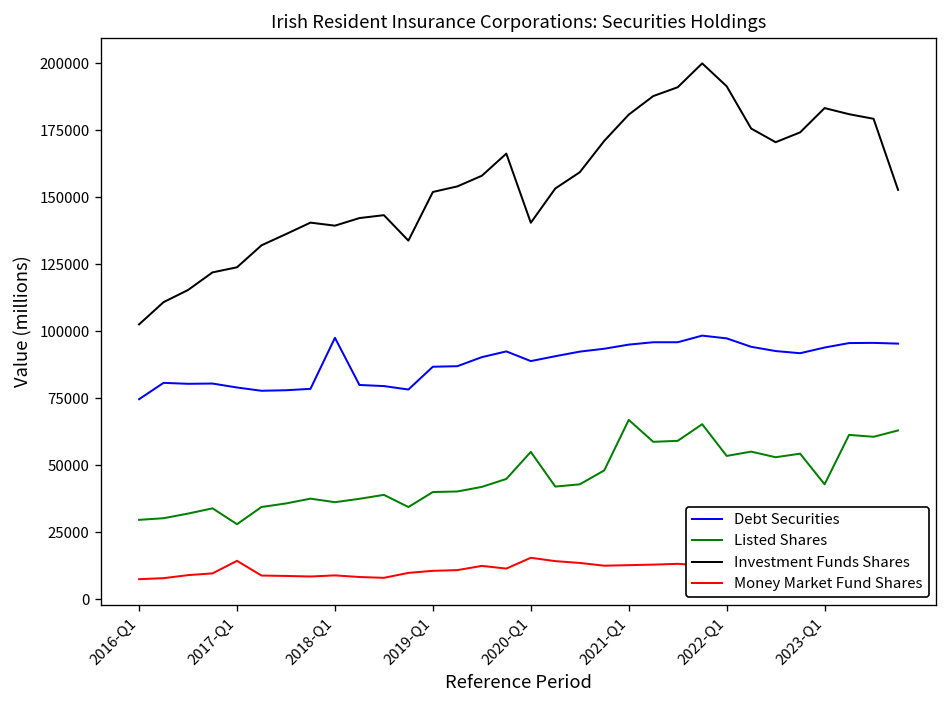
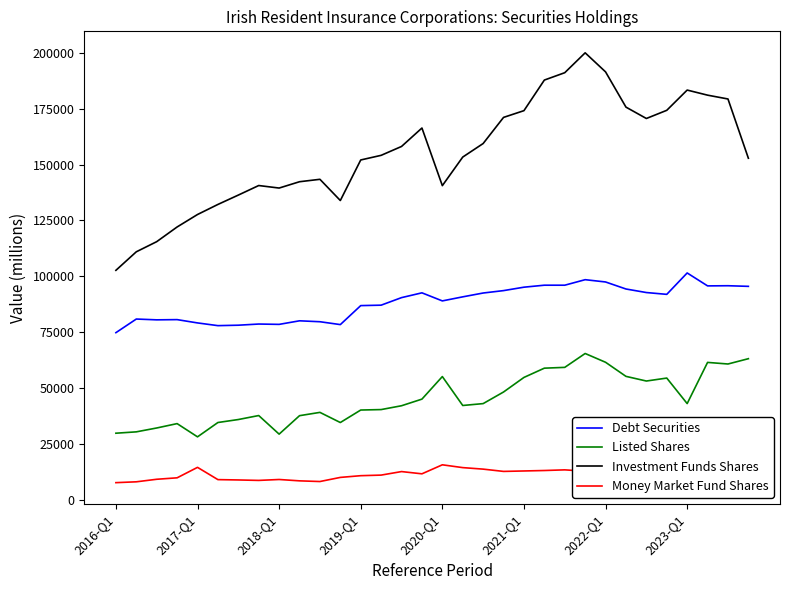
Investment Funds Shares, 2017-Q1: 124000 -> 128000
Debt Securities, 2018-Q1: 98000 -> 78000
Listed Shares, 2018-Q1: 36000 -> 29000
Listed Shares, 2021-Q1: 67000 -> 55000
Investment Funds Shares, 2021-Q1: 181000 -> 174000
Listed Shares, 2022-Q1: 54000 -> 61000
Debt Securities, 2023-Q1: 94000 -> 101000
